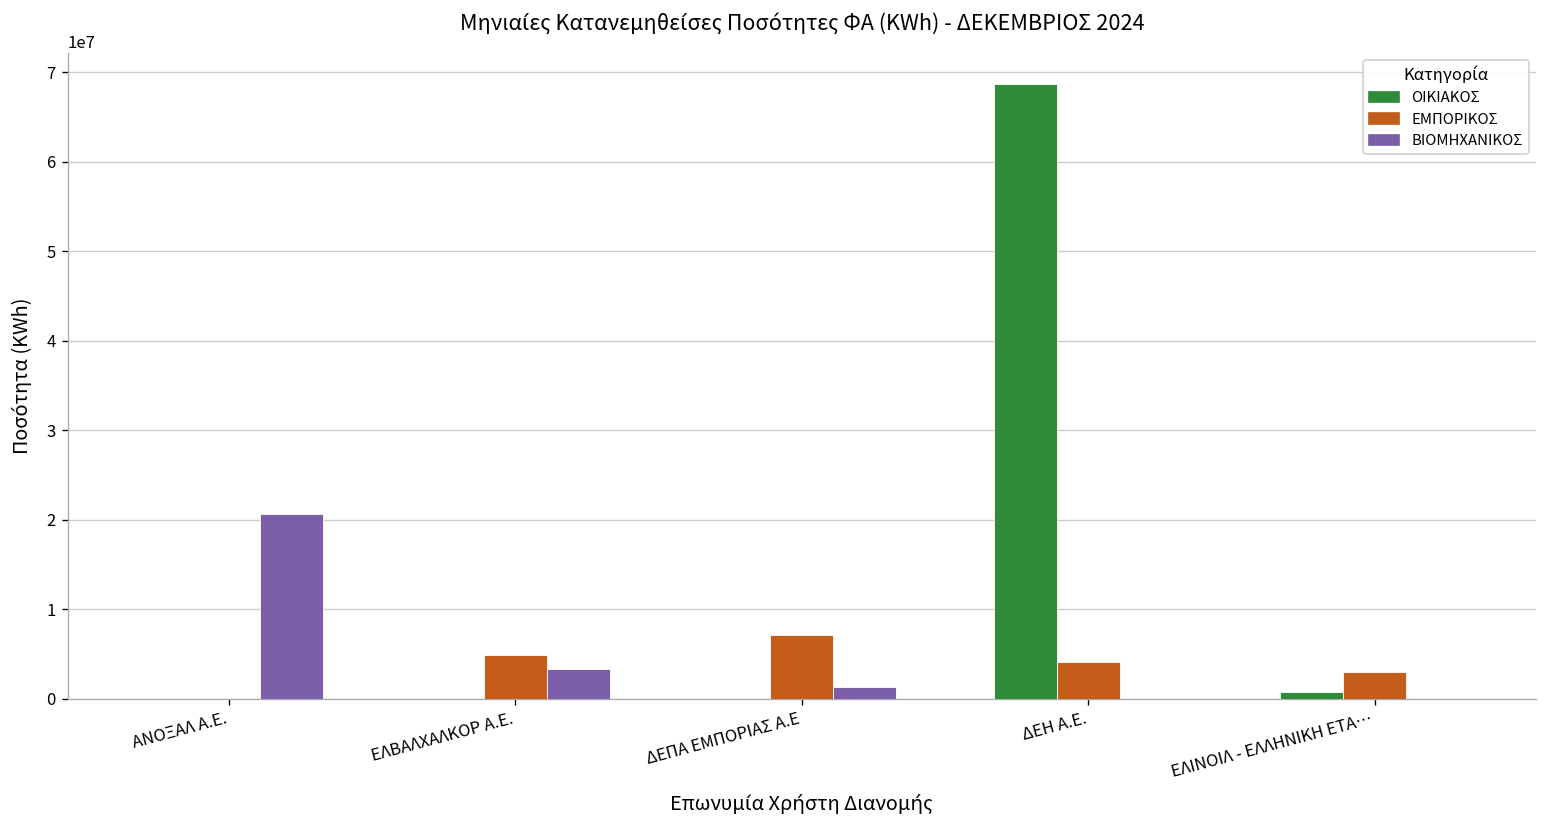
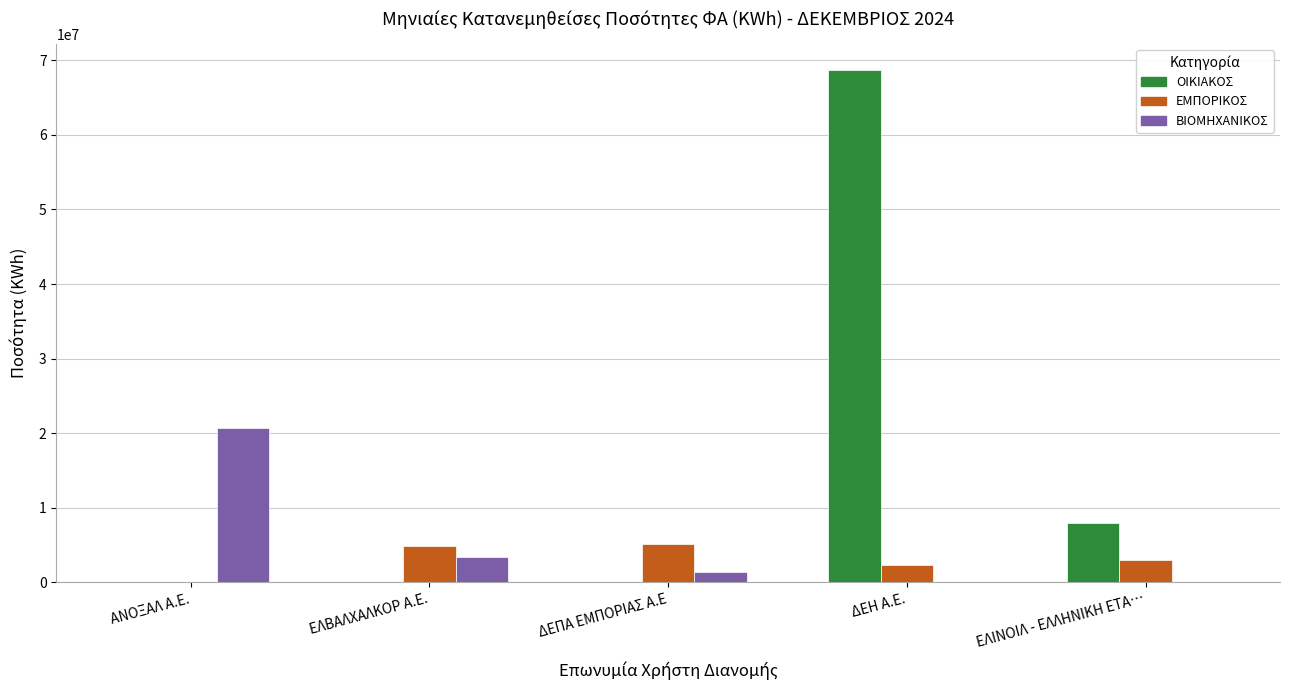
ΕΜΠΟΡΙΚΟΣ, ΔΕΠΑ ΕΜΠΟΡΙΑΣ A.E: 7000000 -> 5000000
ΕΜΠΟΡΙΚΟΣ, ΔΕΗ A.E.: 4000000 -> 2000000
ΟΙΚΙΑΚΟΣ, ΕΛΙΝΟΙΛ - ΕΛΛΗΝΙΚΗ ΕΤΑ…: 1000000 -> 8000000
